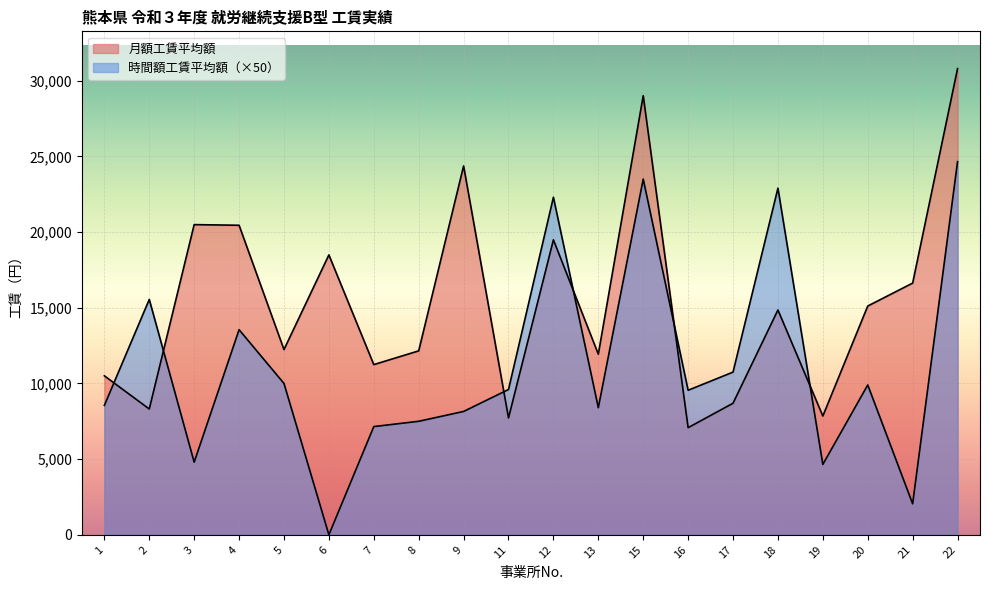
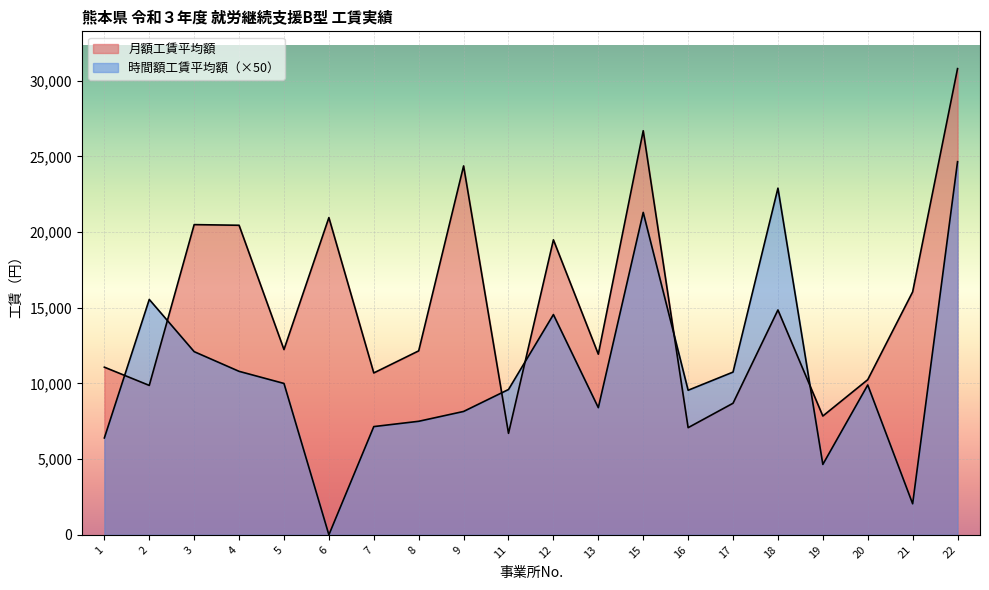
月額工賃平均額, 1: 10,500 -> 11,100
時間額工賃平均額（×50）, 1: 8,600 -> 6,400
月額工賃平均額, 2: 8,300 -> 9,900
時間額工賃平均額（×50）, 3: 4,800 -> 12,100
時間額工賃平均額（×50）, 4: 13,600 -> 10,800
月額工賃平均額, 6: 18,500 -> 21,000
月額工賃平均額, 7: 11,200 -> 10,700
月額工賃平均額, 11: 7,700 -> 6,700
時間額工賃平均額（×50）, 12: 22,300 -> 14,600
月額工賃平均額, 15: 29,000 -> 26,700
時間額工賃平均額（×50）, 15: 23,500 -> 21,300
月額工賃平均額, 20: 15,100 -> 10,200
月額工賃平均額, 21: 16,600 -> 16,000
